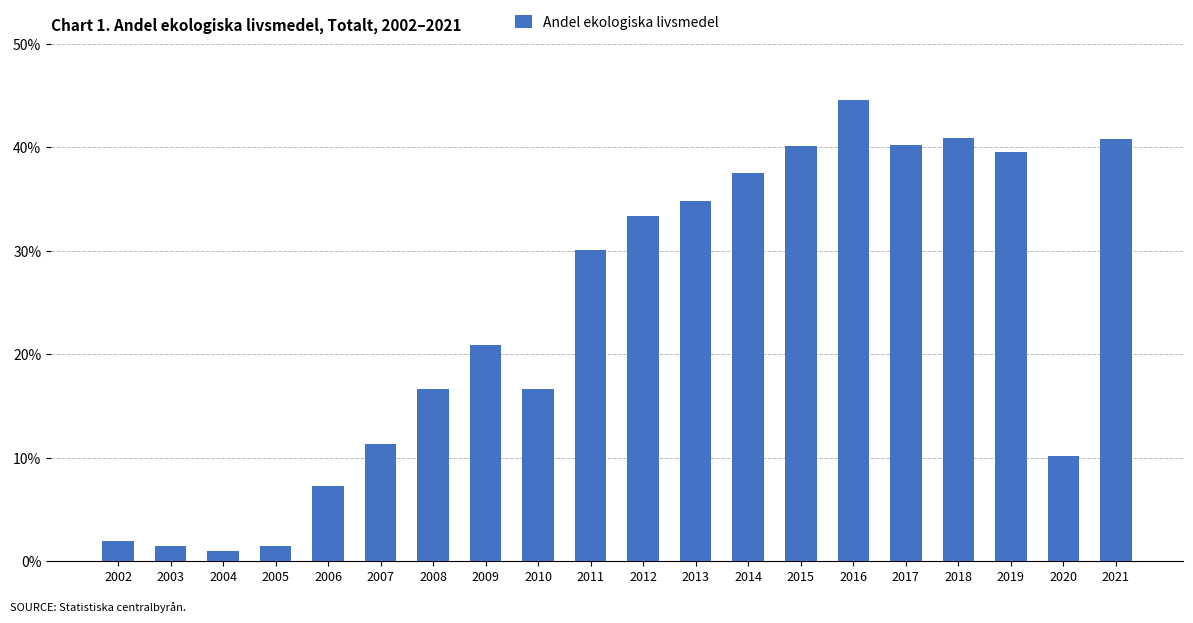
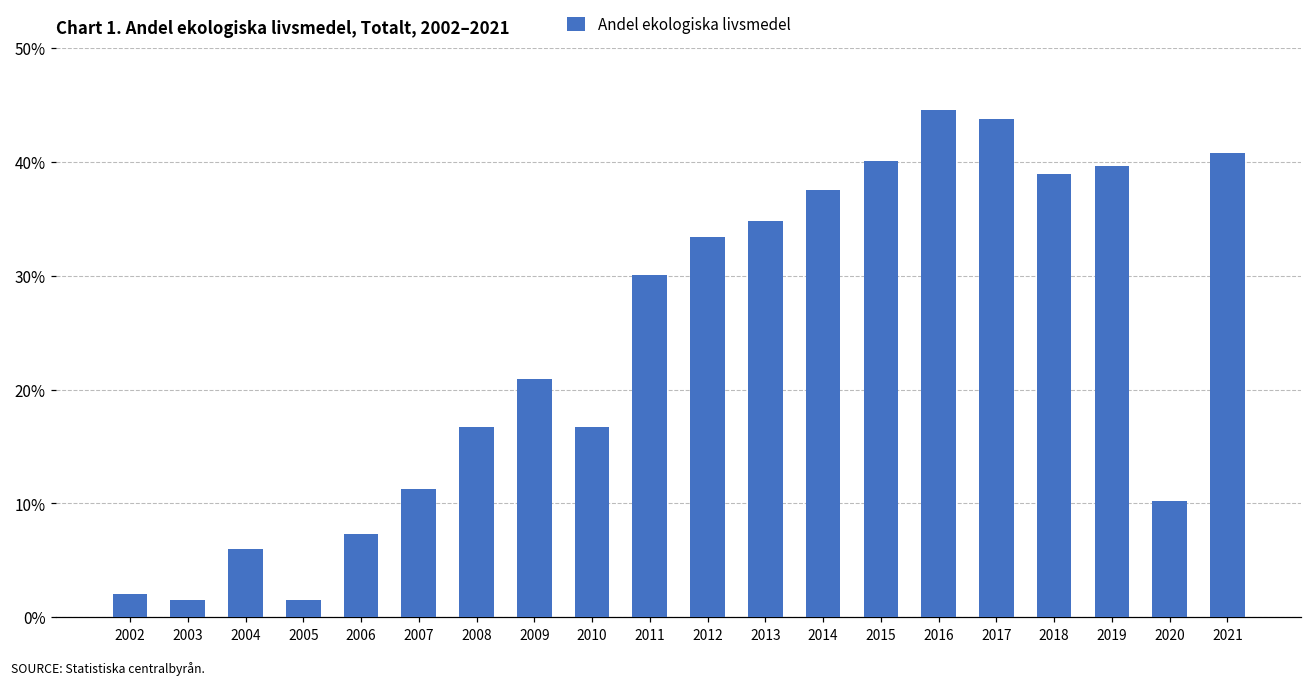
2004: 1% -> 6%
2017: 40.2% -> 43.8%
2018: 40.9% -> 38.9%
